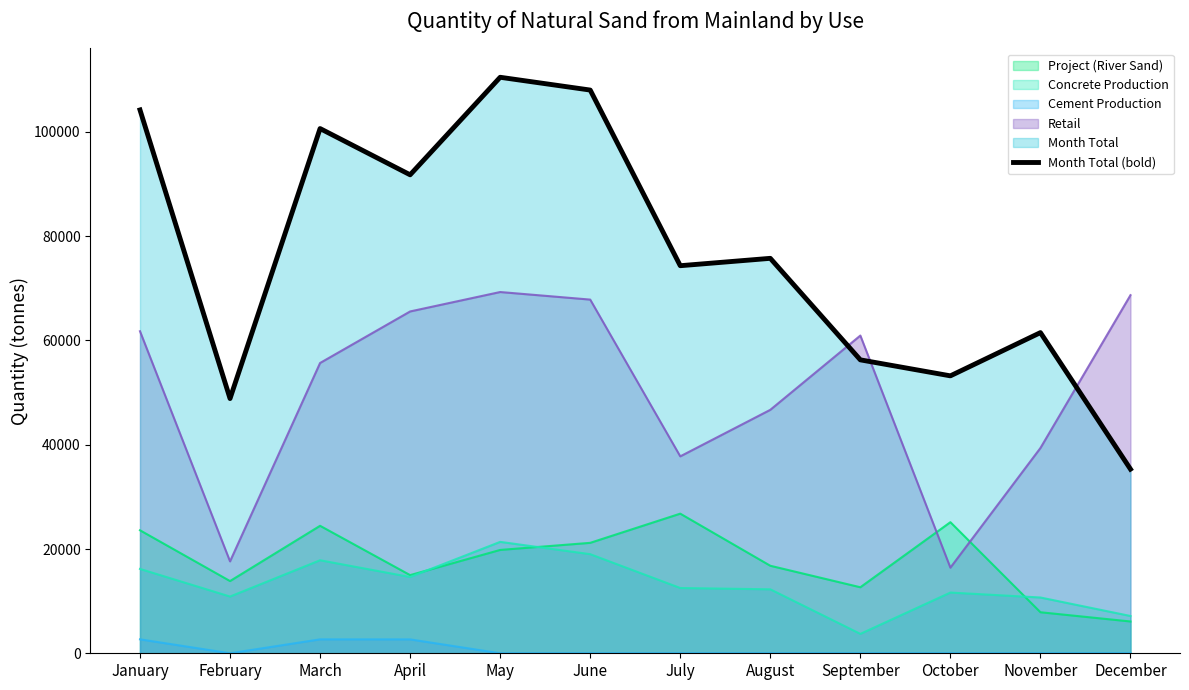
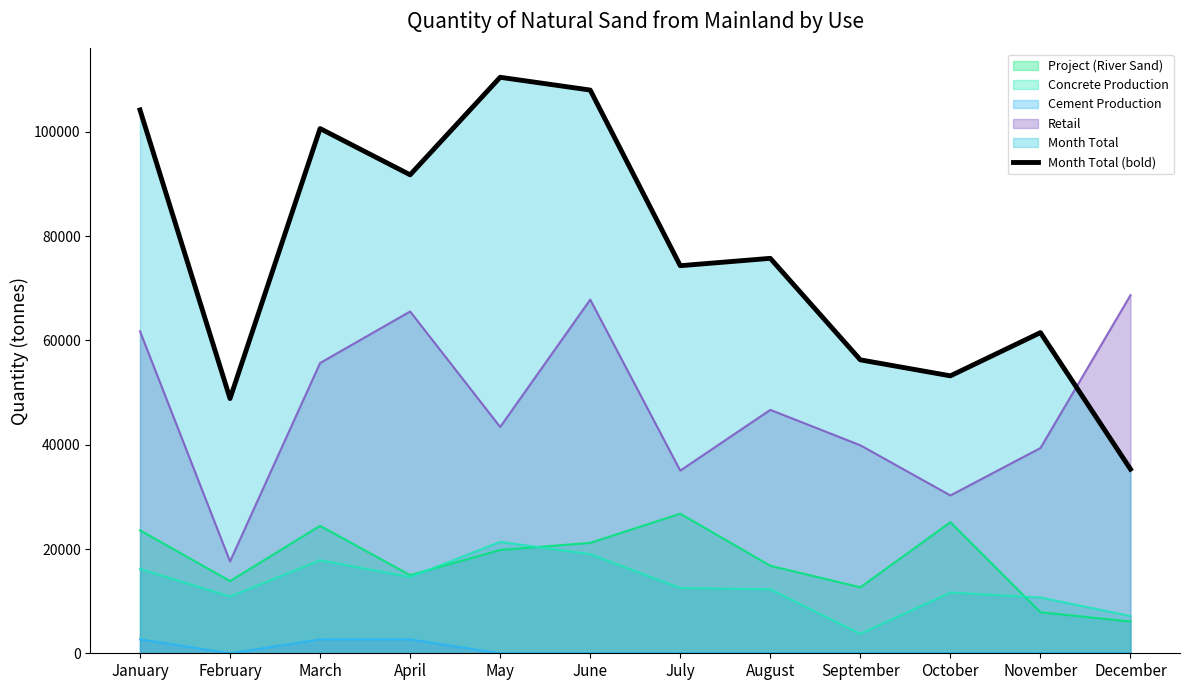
Retail, May: 69000 -> 43000
Retail, July: 38000 -> 35000
Retail, September: 61000 -> 40000
Retail, October: 16000 -> 30000
